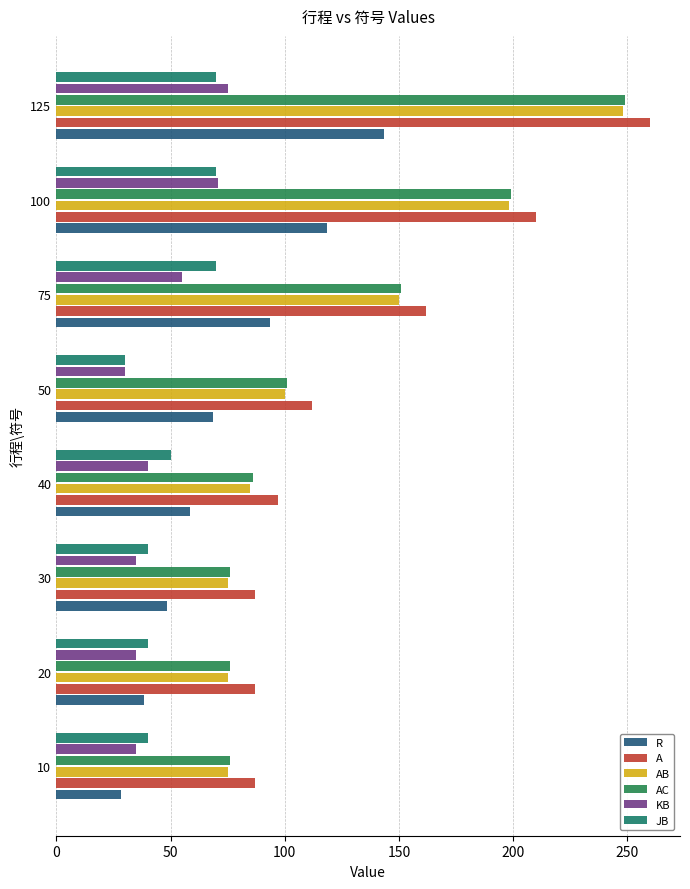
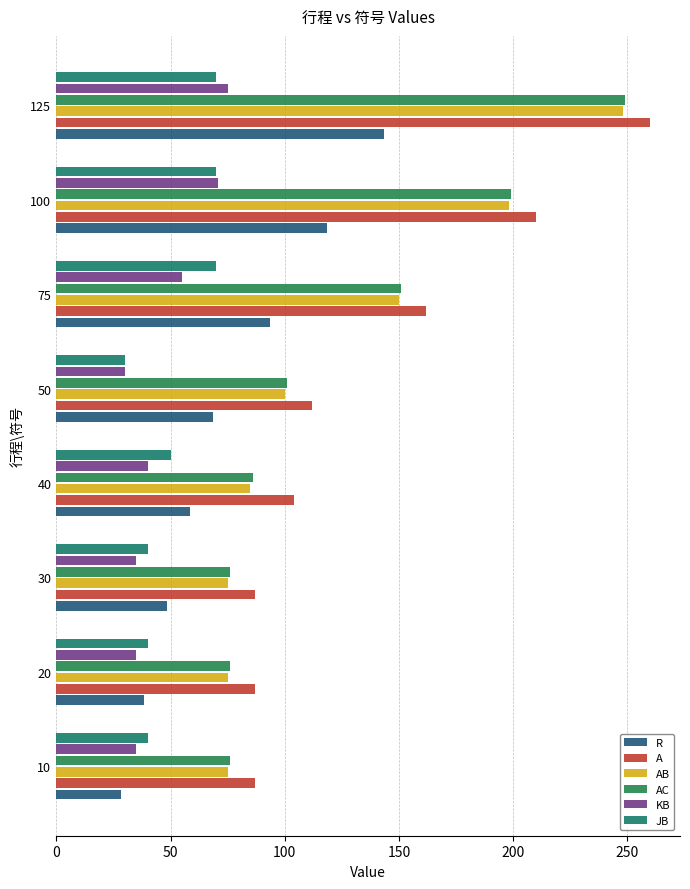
A, 40: 97 -> 104
